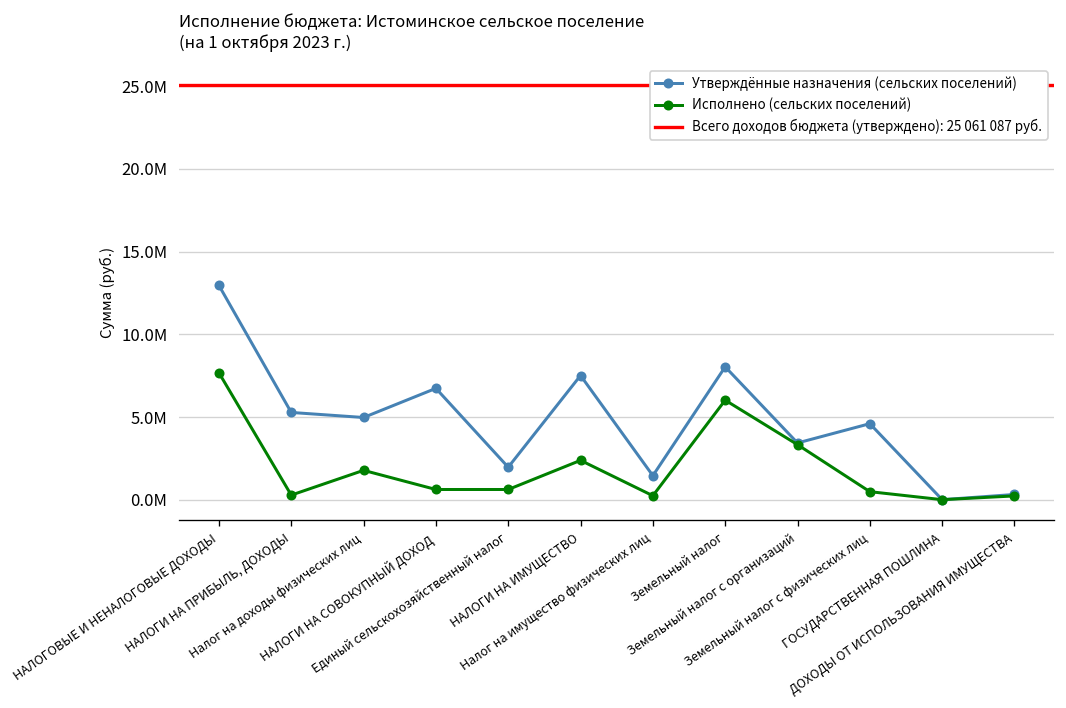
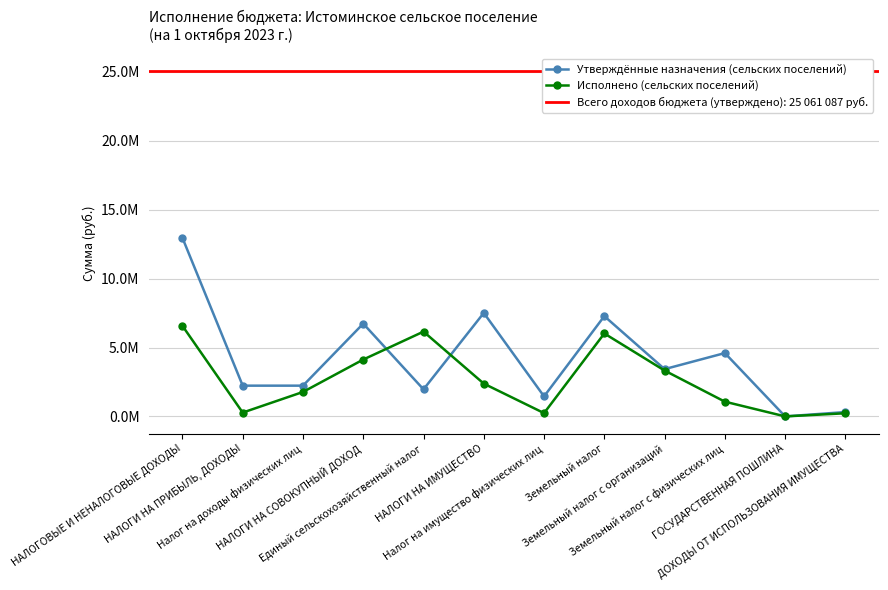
Исполнено (сельских поселений), НАЛОГОВЫЕ И НЕНАЛОГОВЫЕ ДОХОДЫ: 7700000 -> 6600000
Утверждённые назначения (сельских поселений), НАЛОГИ НА ПРИБЫЛЬ, ДОХОДЫ: 5300000 -> 2200000
Утверждённые назначения (сельских поселений), Налог на доходы физических лиц: 5000000 -> 2200000
Исполнено (сельских поселений), НАЛОГИ НА СОВОКУПНЫЙ ДОХОД: 600000 -> 4100000
Исполнено (сельских поселений), Единый сельскохозяйственный налог: 600000 -> 6200000
Утверждённые назначения (сельских поселений), Земельный налог: 8000000 -> 7300000
Исполнено (сельских поселений), Земельный налог с физических лиц: 500000 -> 1100000
